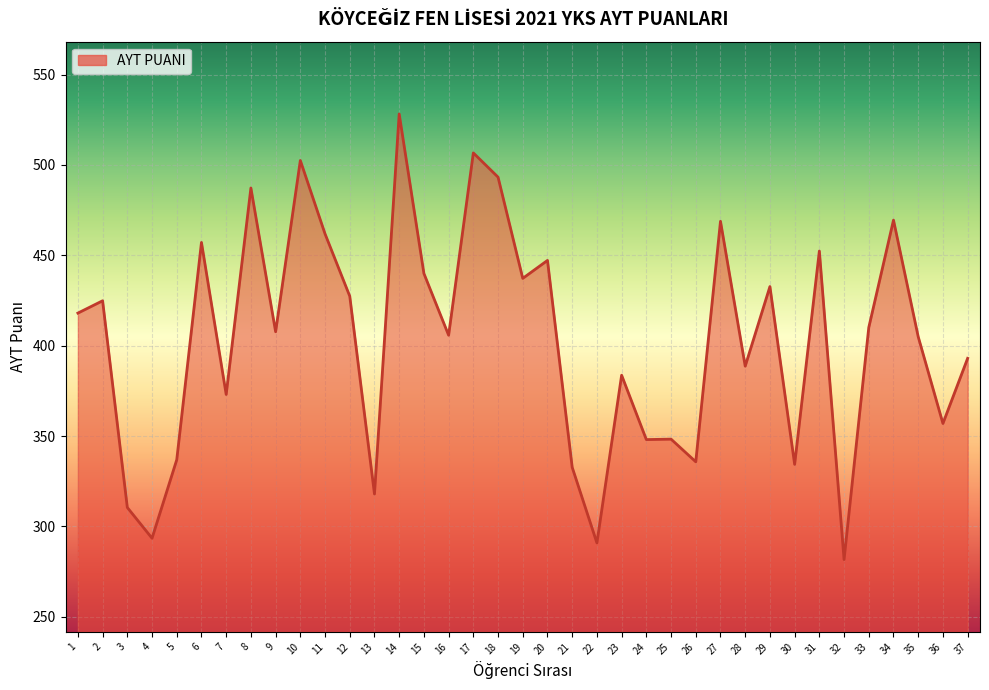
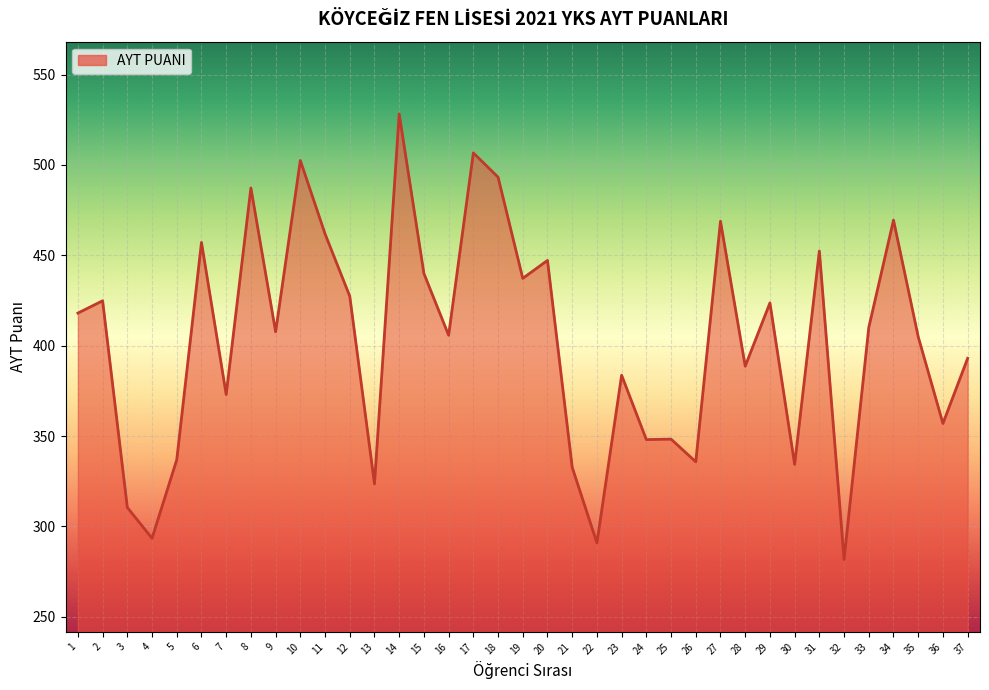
13: 318 -> 323
29: 433 -> 424
